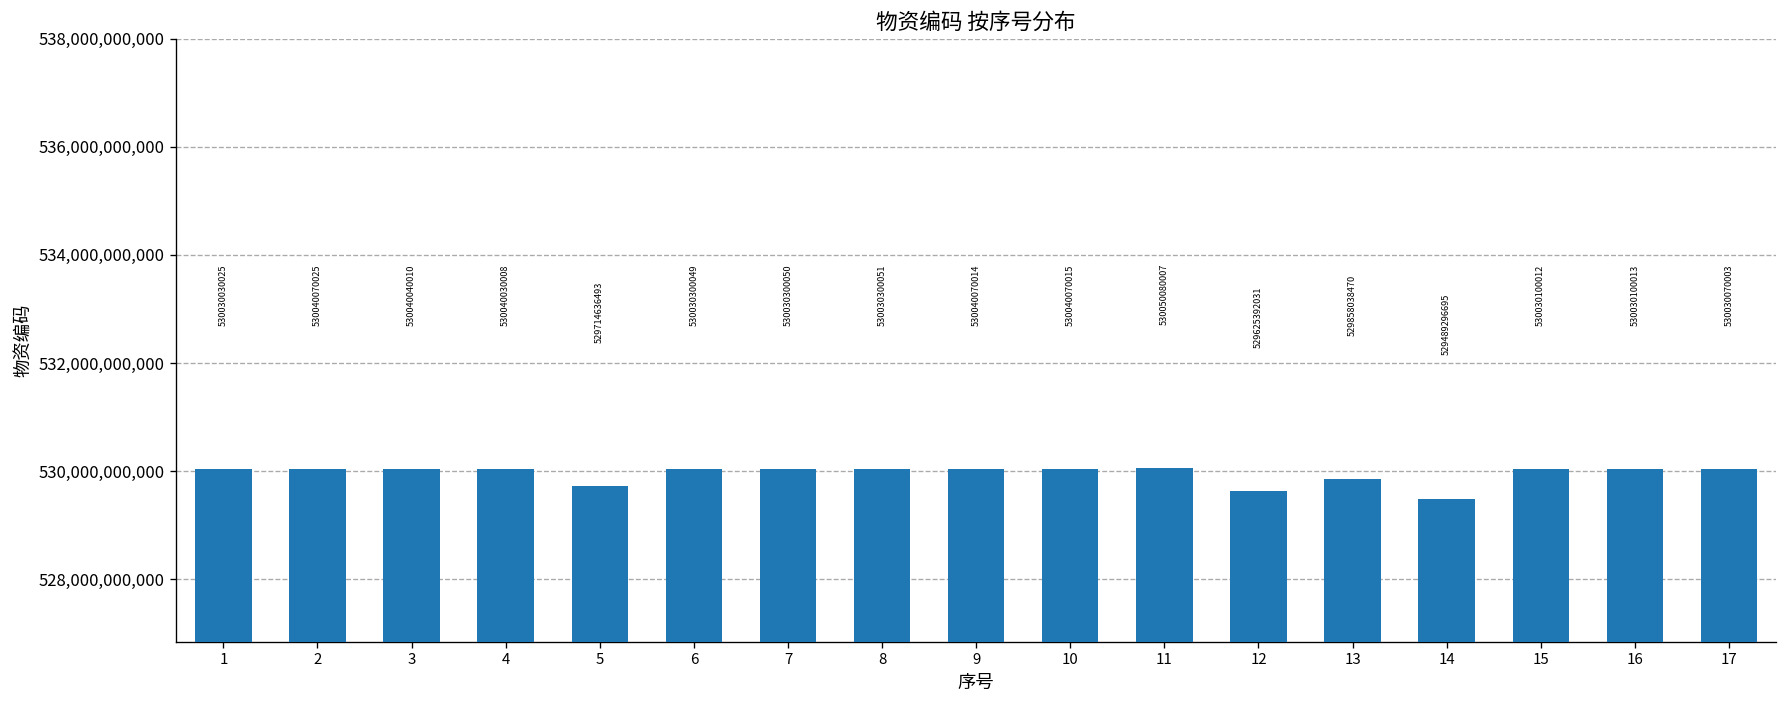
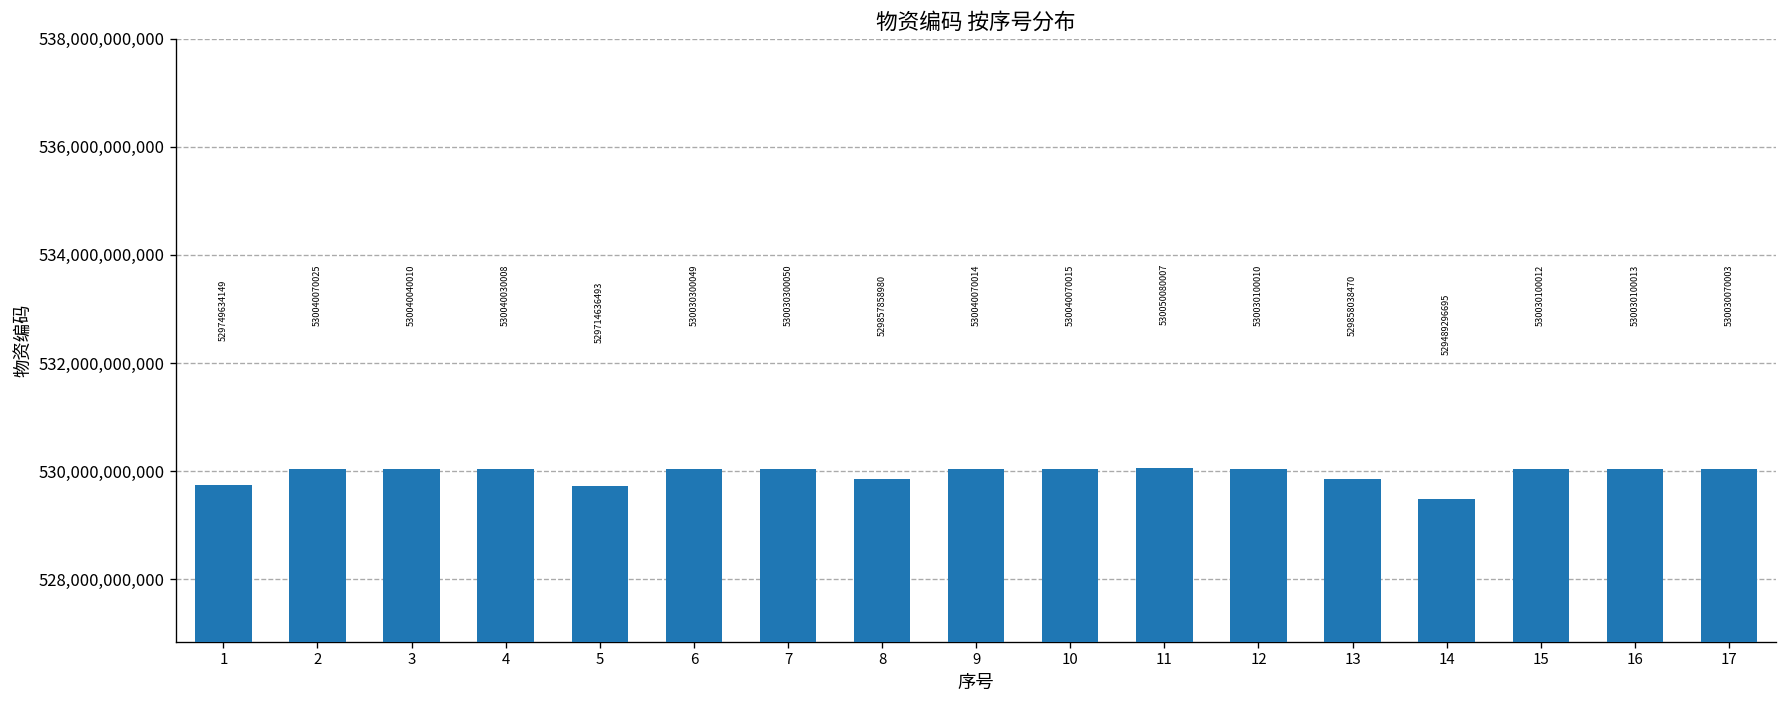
1: 530030030025 -> 529749634149
8: 530030300051 -> 529857858980
12: 529625392031 -> 530030100010
